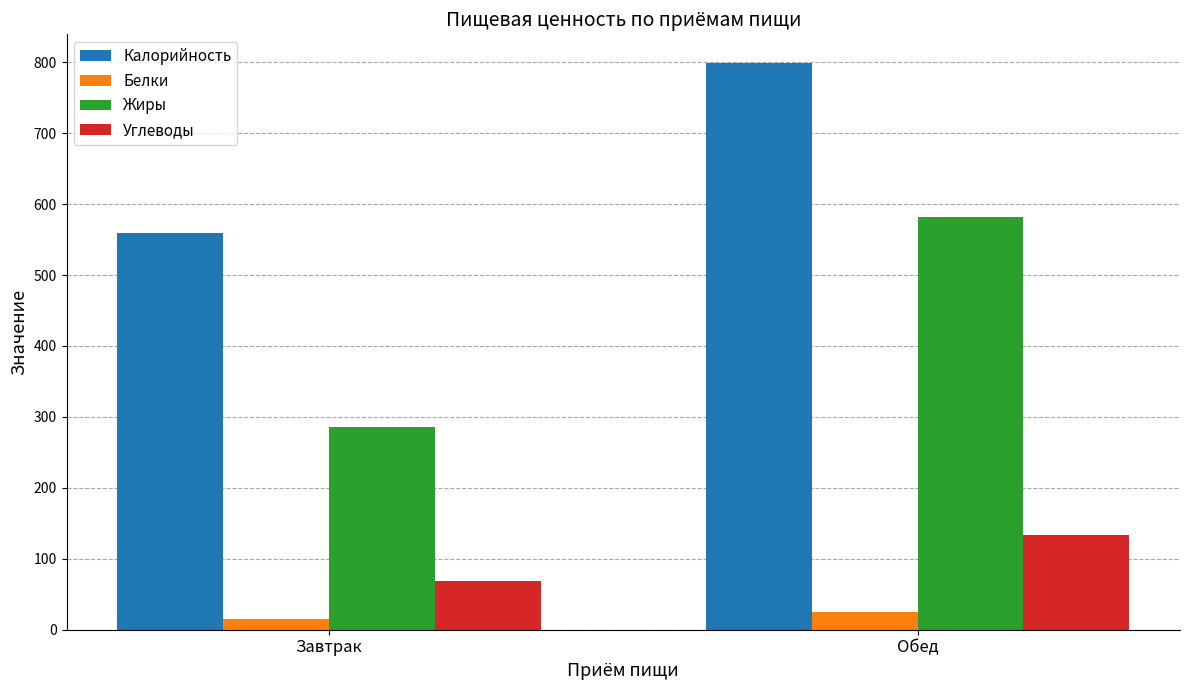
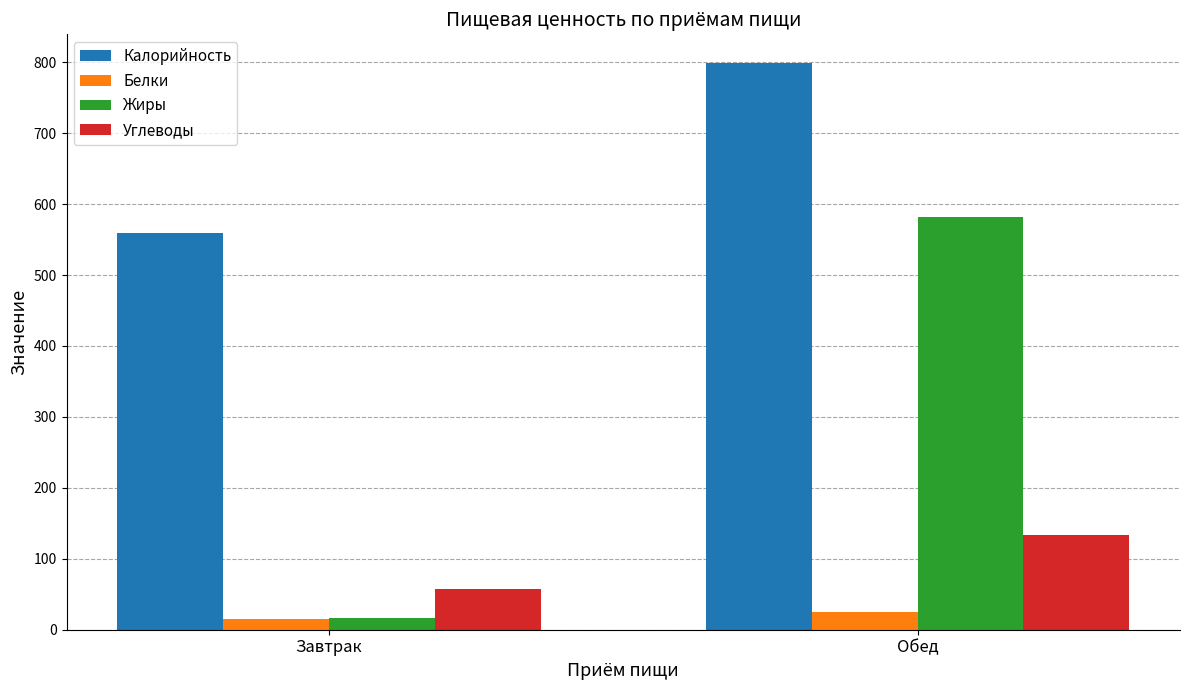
Жиры, Завтрак: 290 -> 20
Углеводы, Завтрак: 70 -> 60
